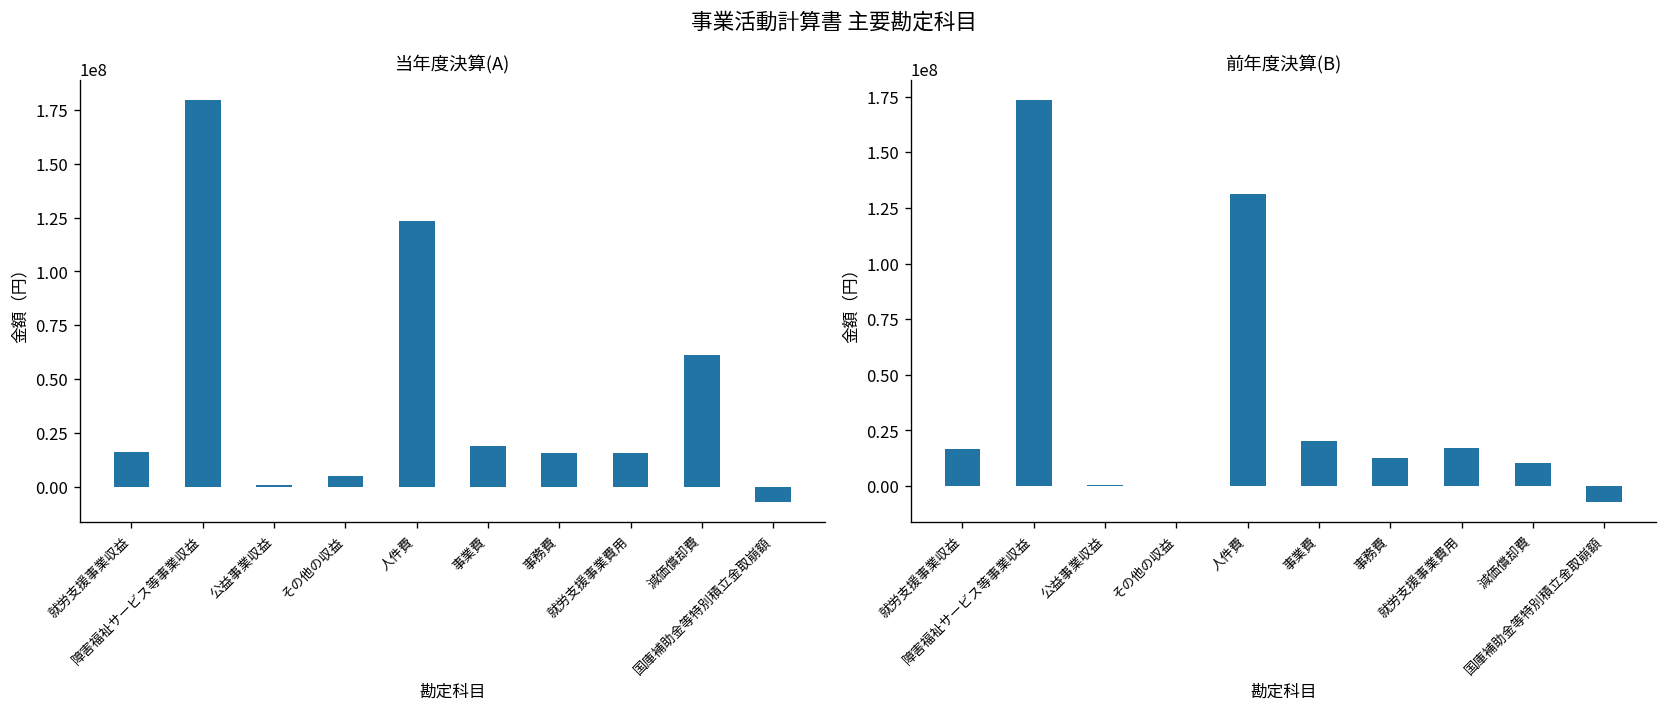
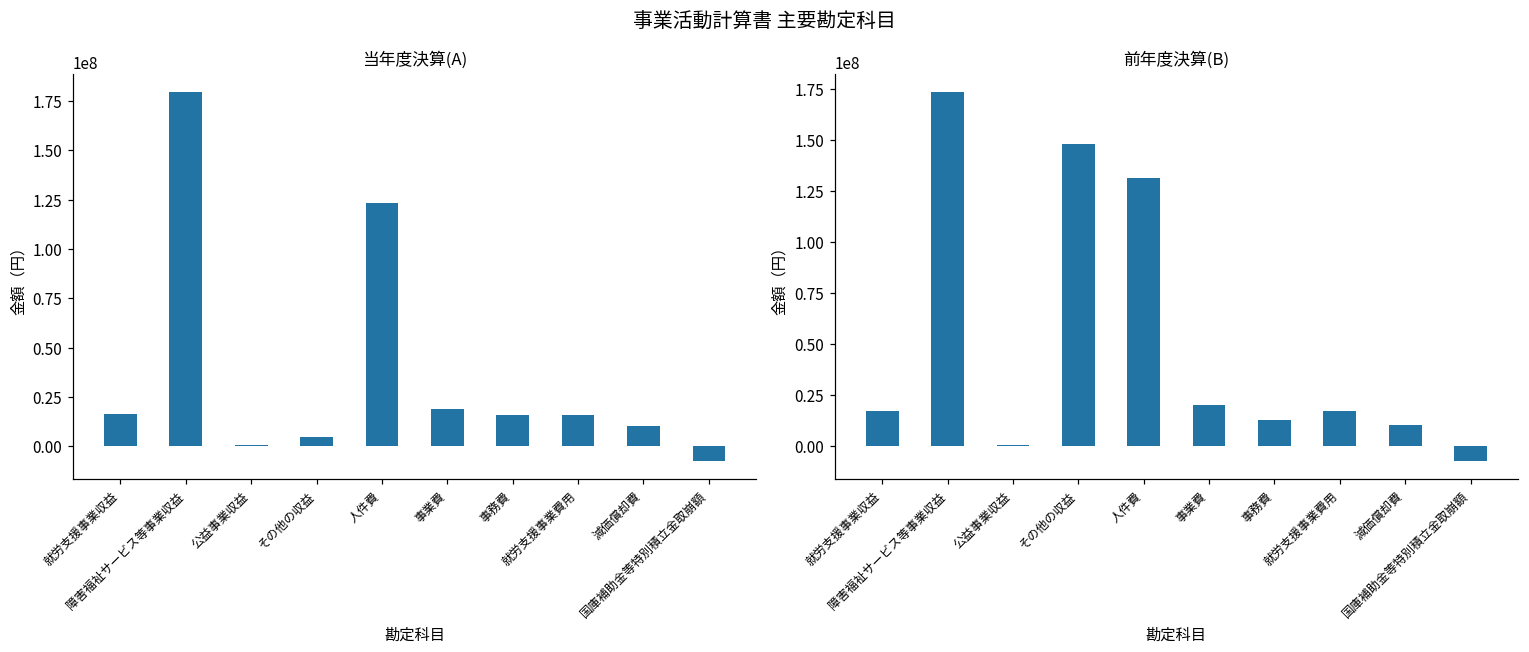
当年度決算(A), 減価償却費: 61000000 -> 10000000
前年度決算(B), その他の収益: 0 -> 148000000
